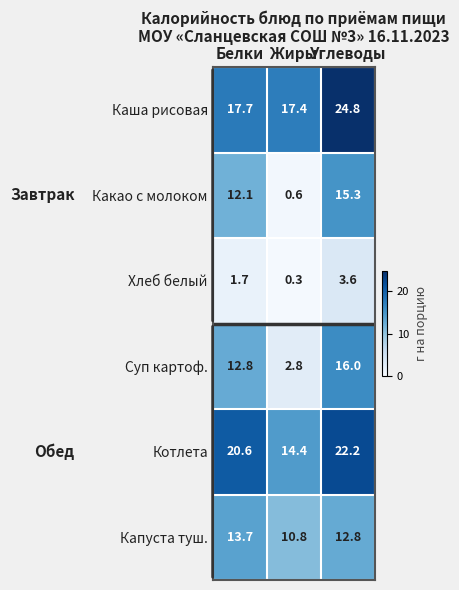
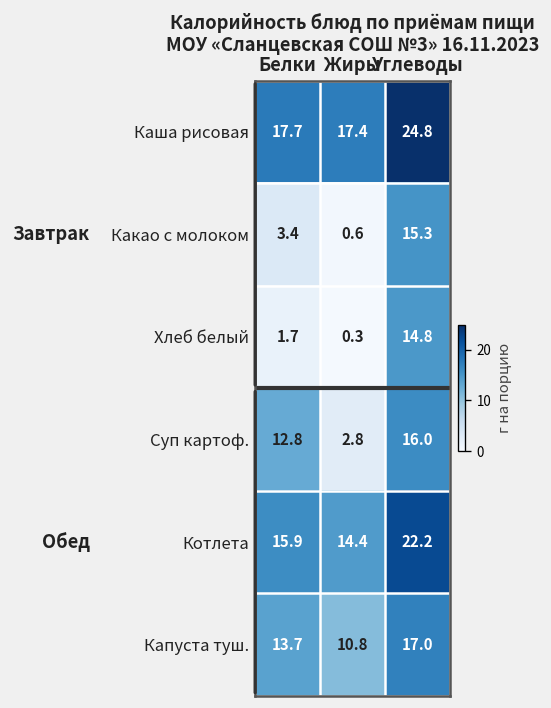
Какао с молоком, Белки: 12.1 -> 3.4
Хлеб белый, Углеводы: 3.6 -> 14.8
Котлета, Белки: 20.6 -> 15.9
Капуста туш., Углеводы: 12.8 -> 17.0
